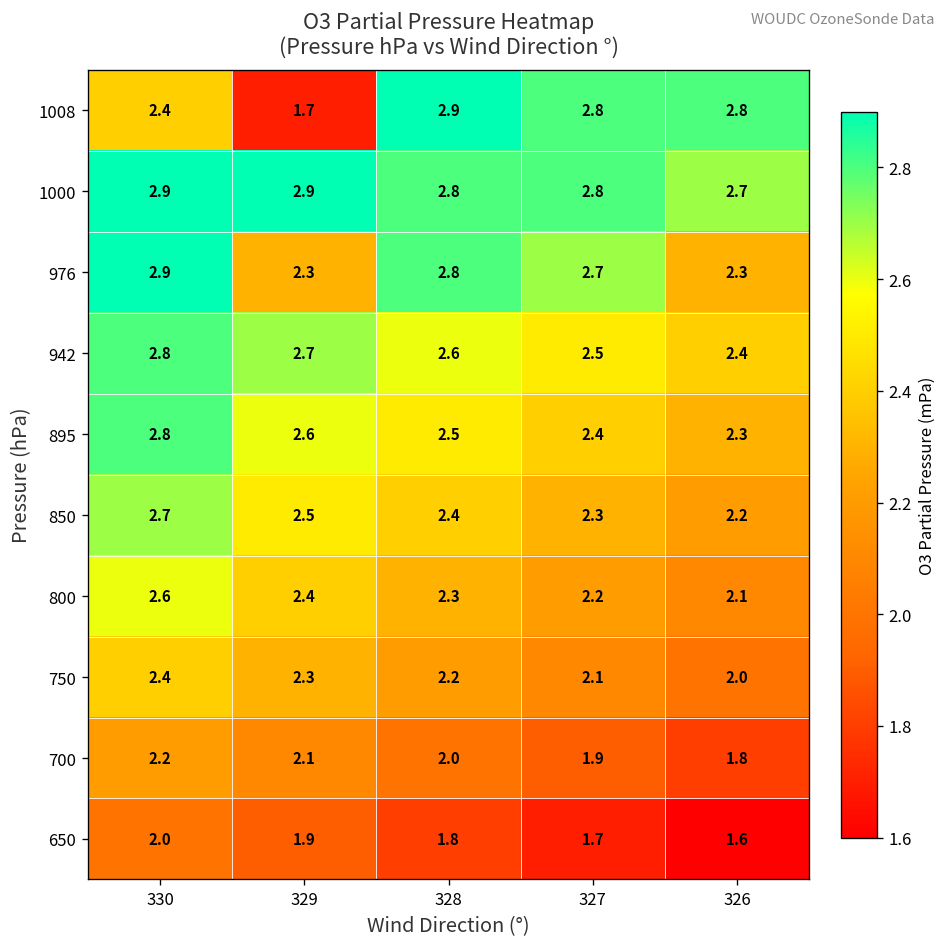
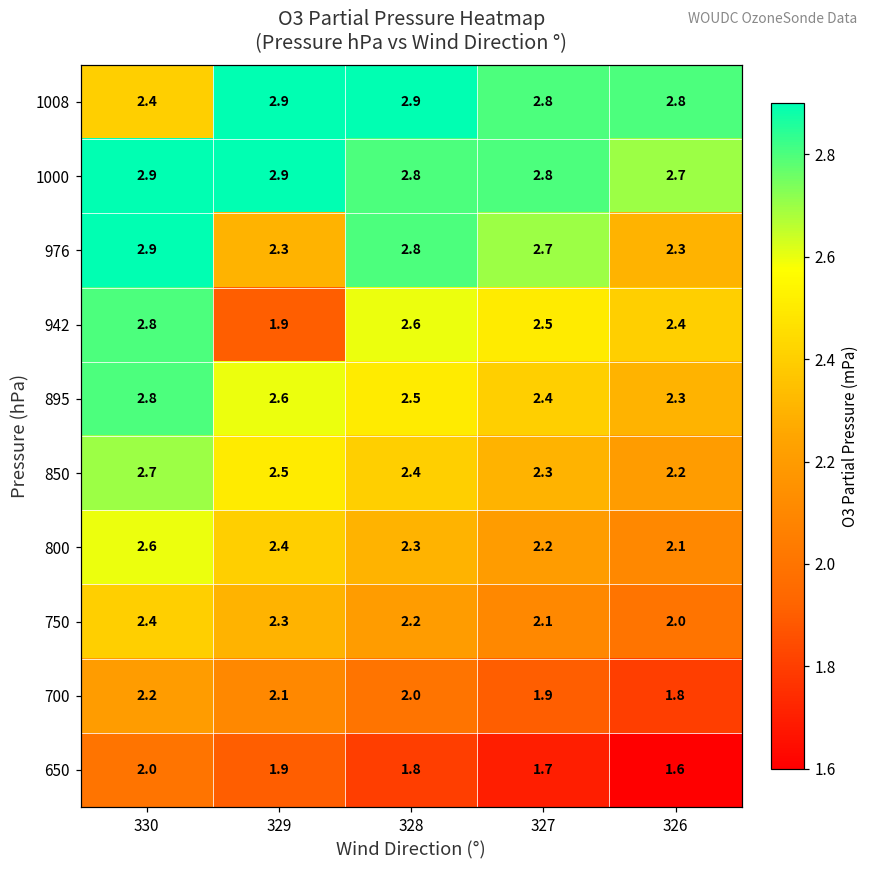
1008, 329: 1.7 -> 2.9
942, 329: 2.7 -> 1.9
